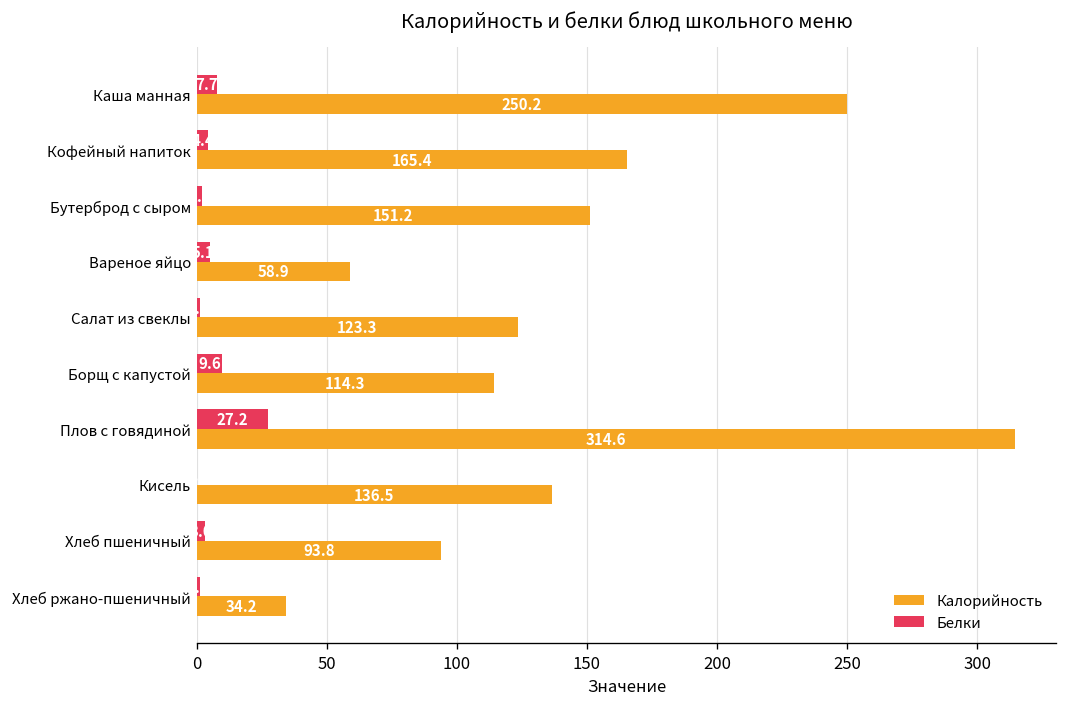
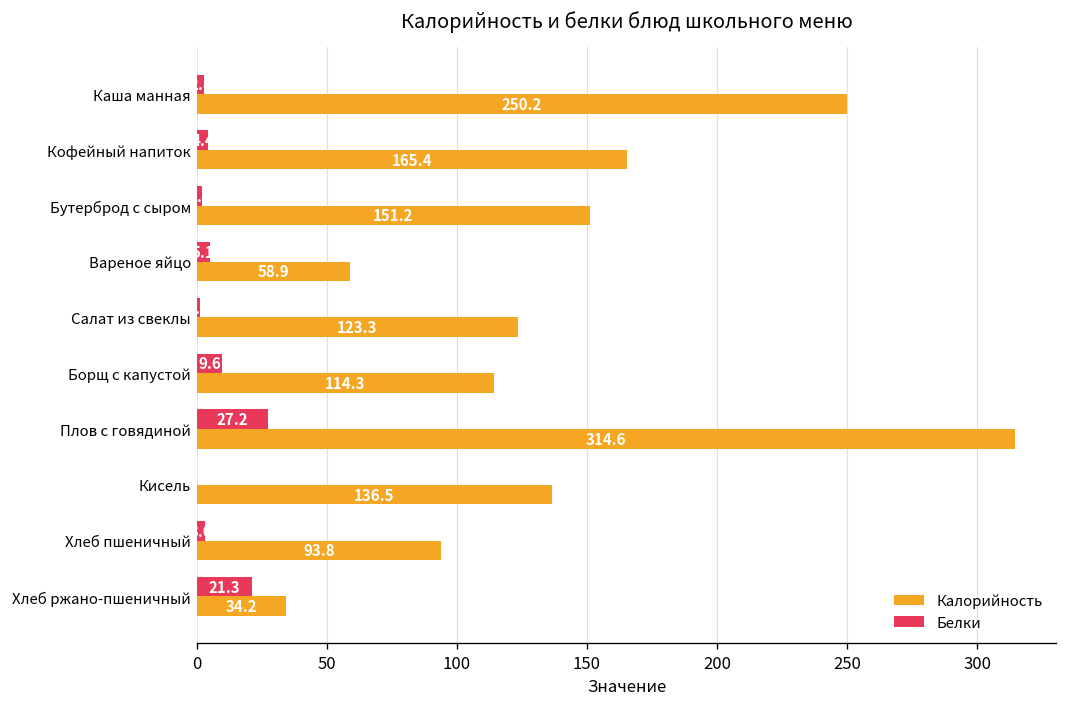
Белки, Каша манная: 8 -> 3
Белки, Хлеб ржано-пшеничный: 1 -> 21
